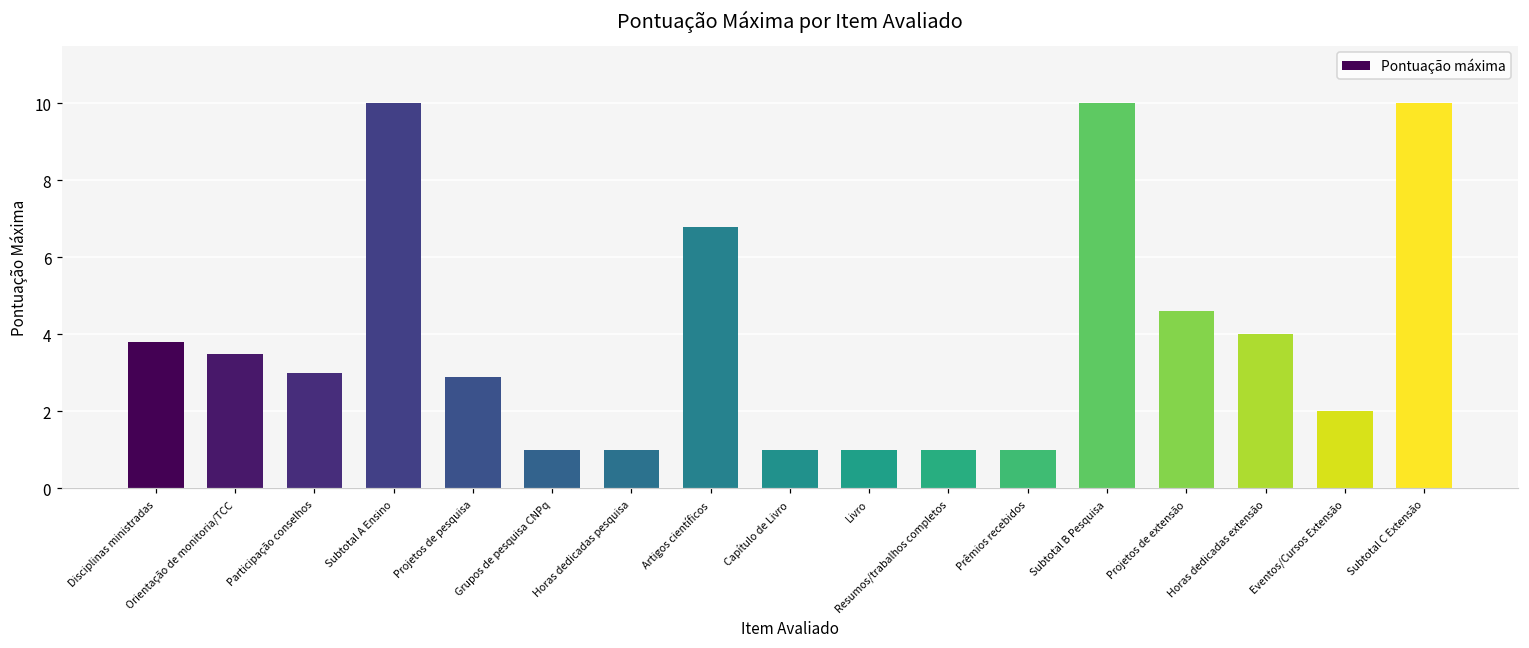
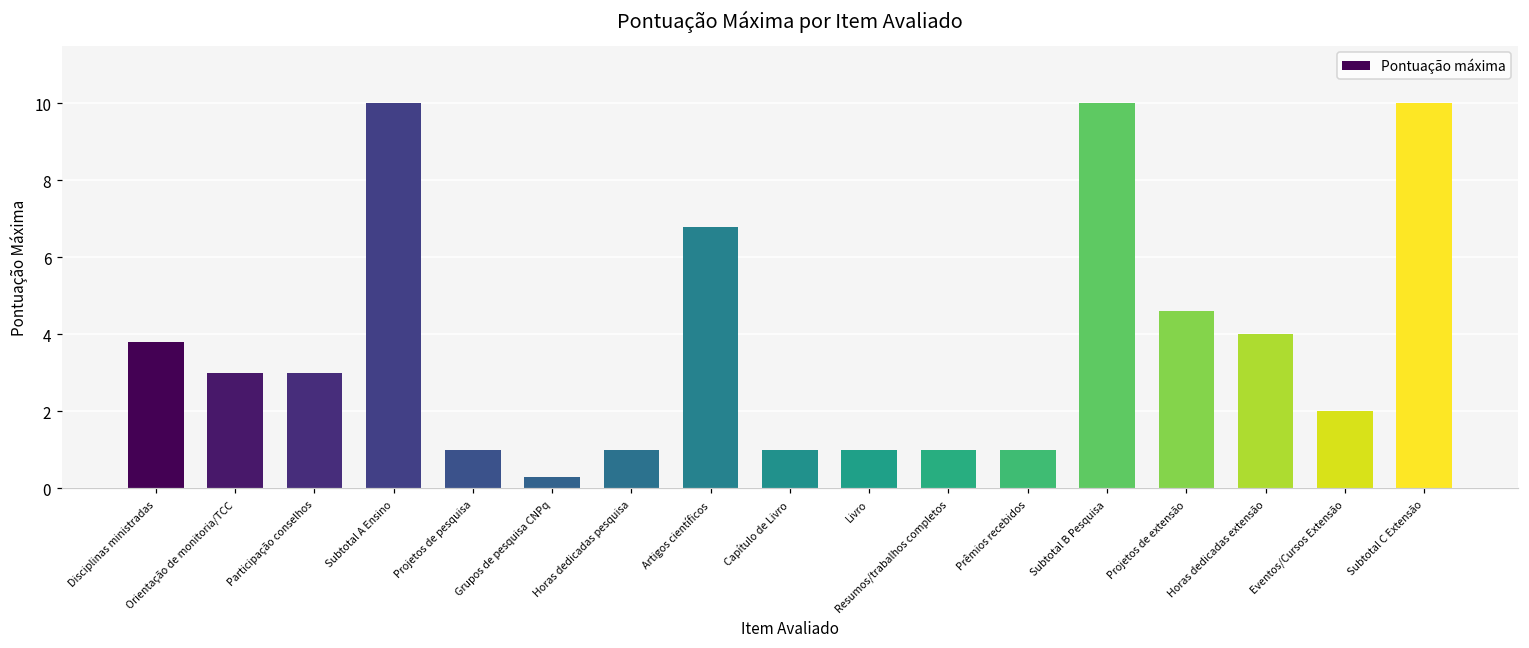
Orientação de monitoria/TCC: 3.5 -> 3.0
Projetos de pesquisa: 2.9 -> 1.0
Grupos de pesquisa CNPq: 1.0 -> 0.3
